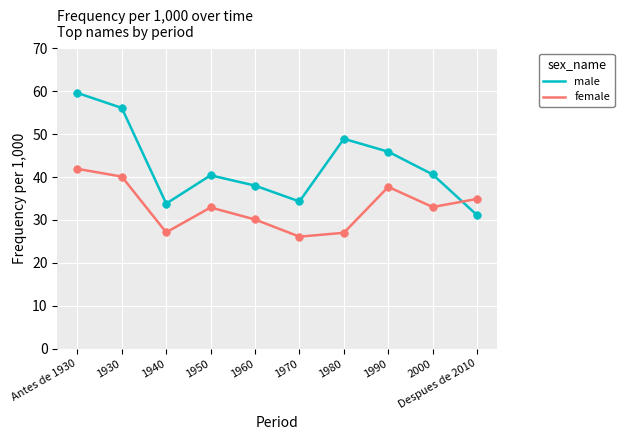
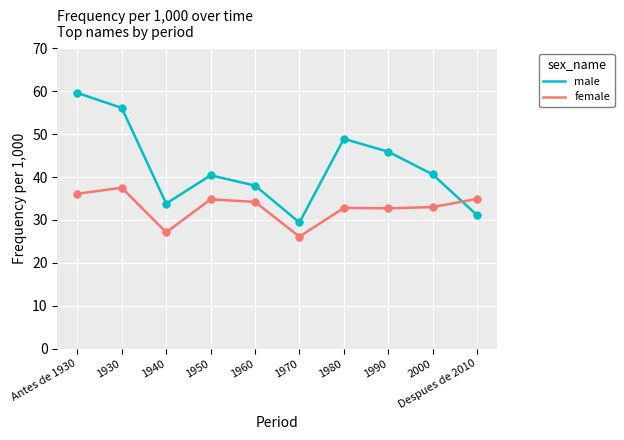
female, Antes de 1930: 42 -> 36
female, 1930: 40 -> 38
female, 1950: 33 -> 35
female, 1960: 30 -> 34
male, 1970: 34 -> 29
female, 1980: 27 -> 33
female, 1990: 38 -> 33
